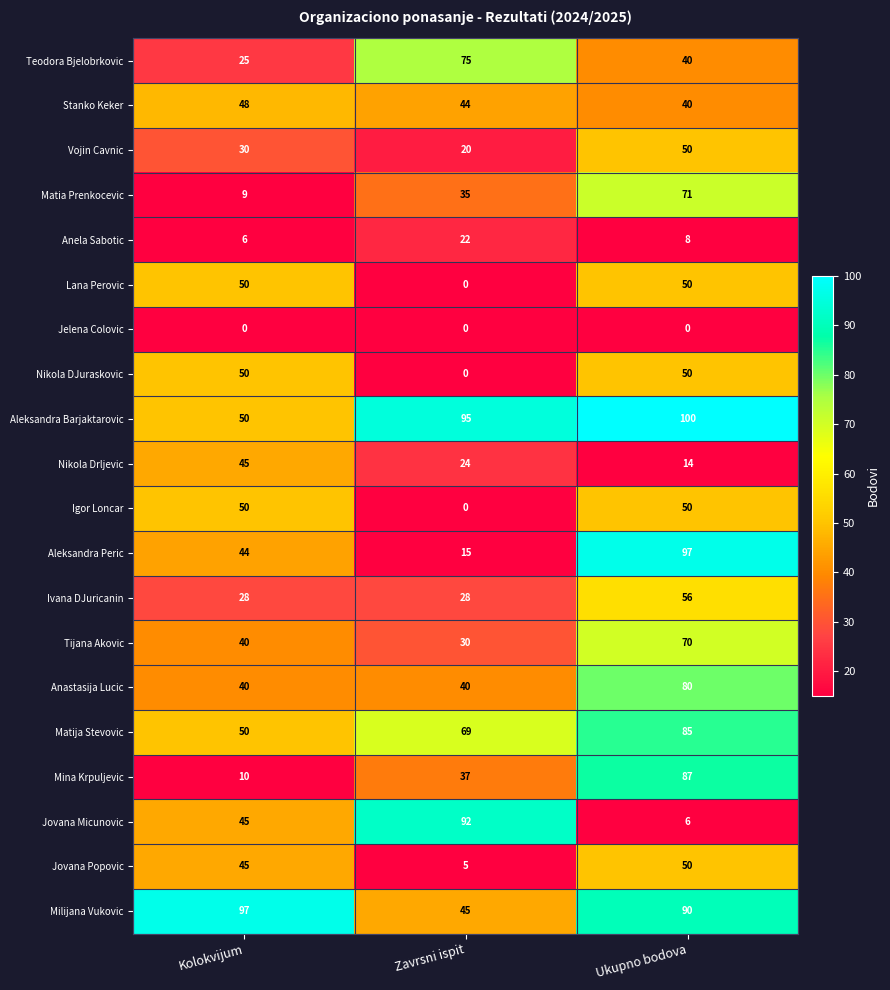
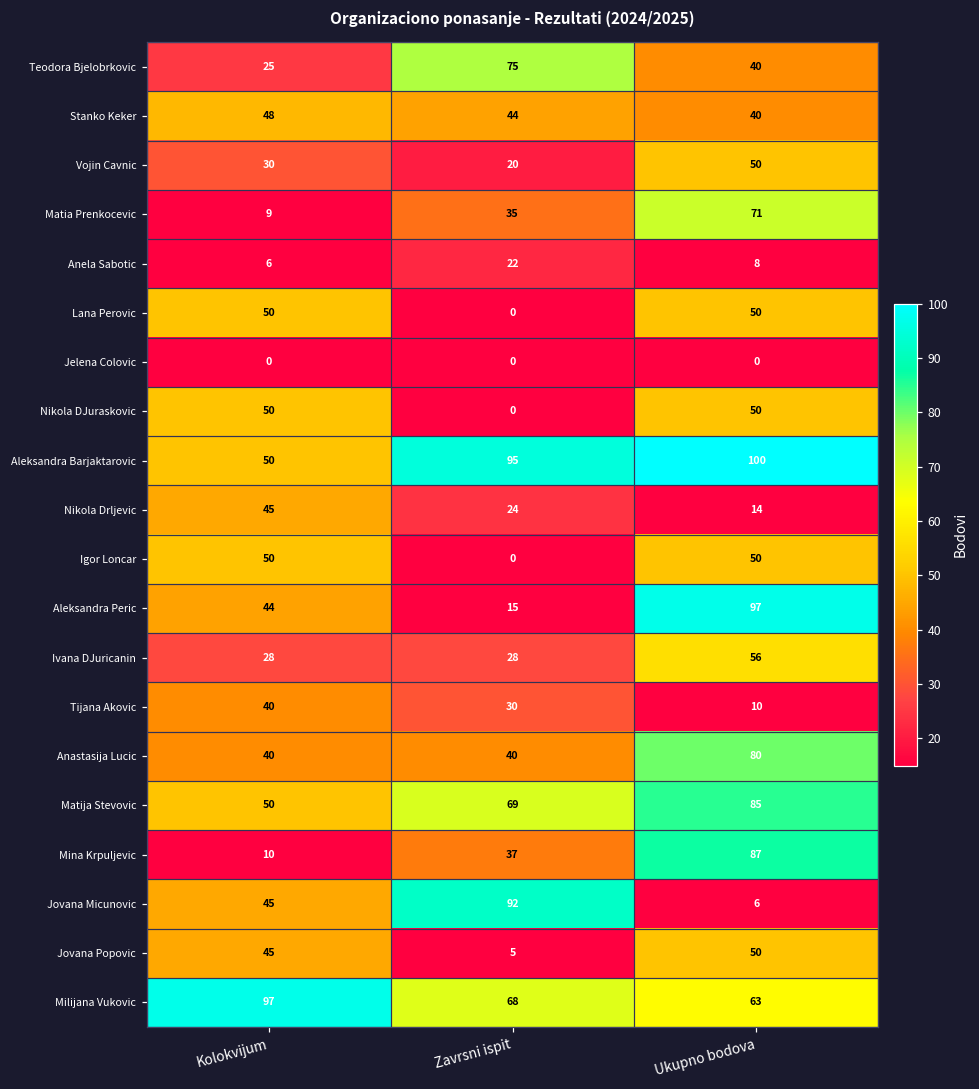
Tijana Akovic, Ukupno bodova: 70 -> 10
Milijana Vukovic, Zavrsni ispit: 45 -> 68
Milijana Vukovic, Ukupno bodova: 90 -> 63
